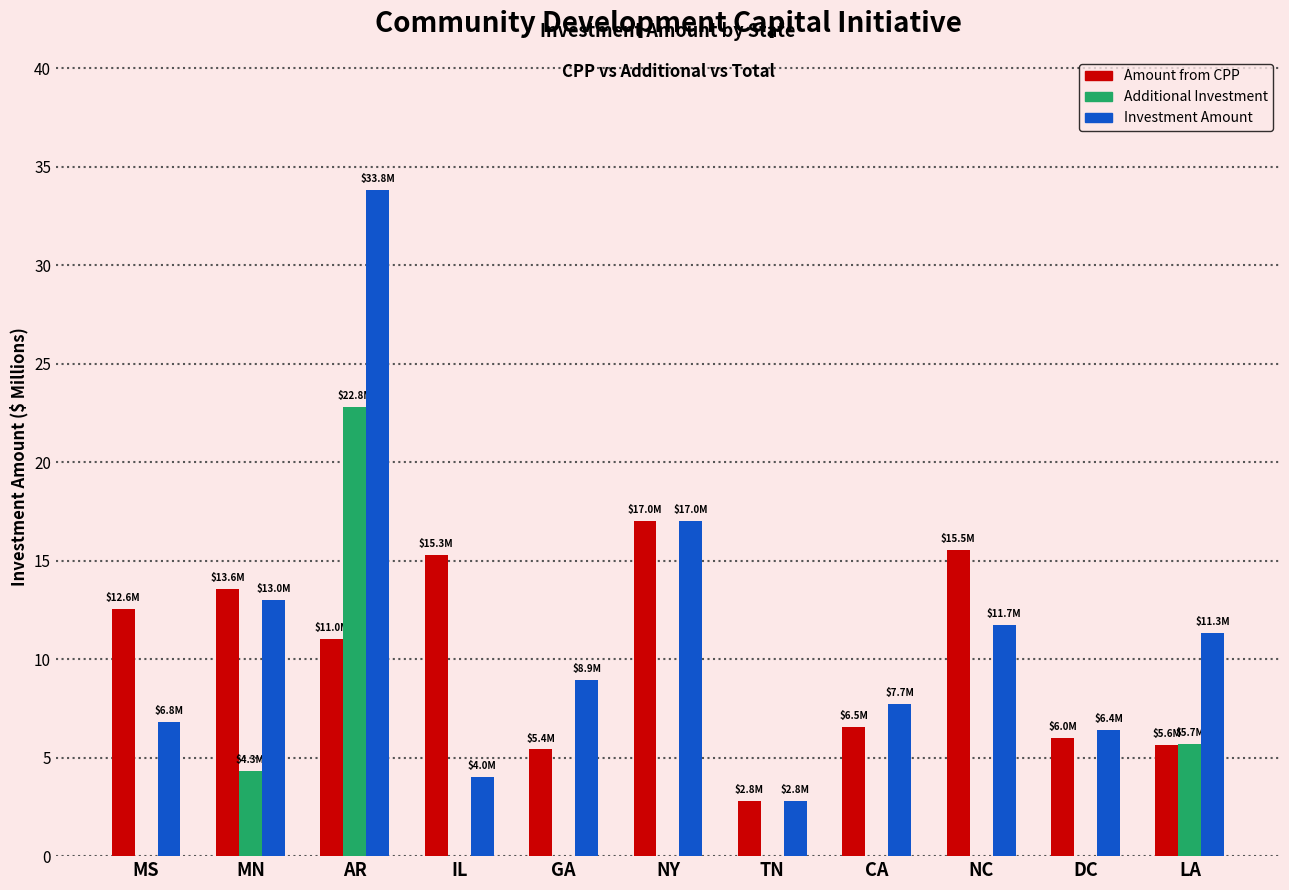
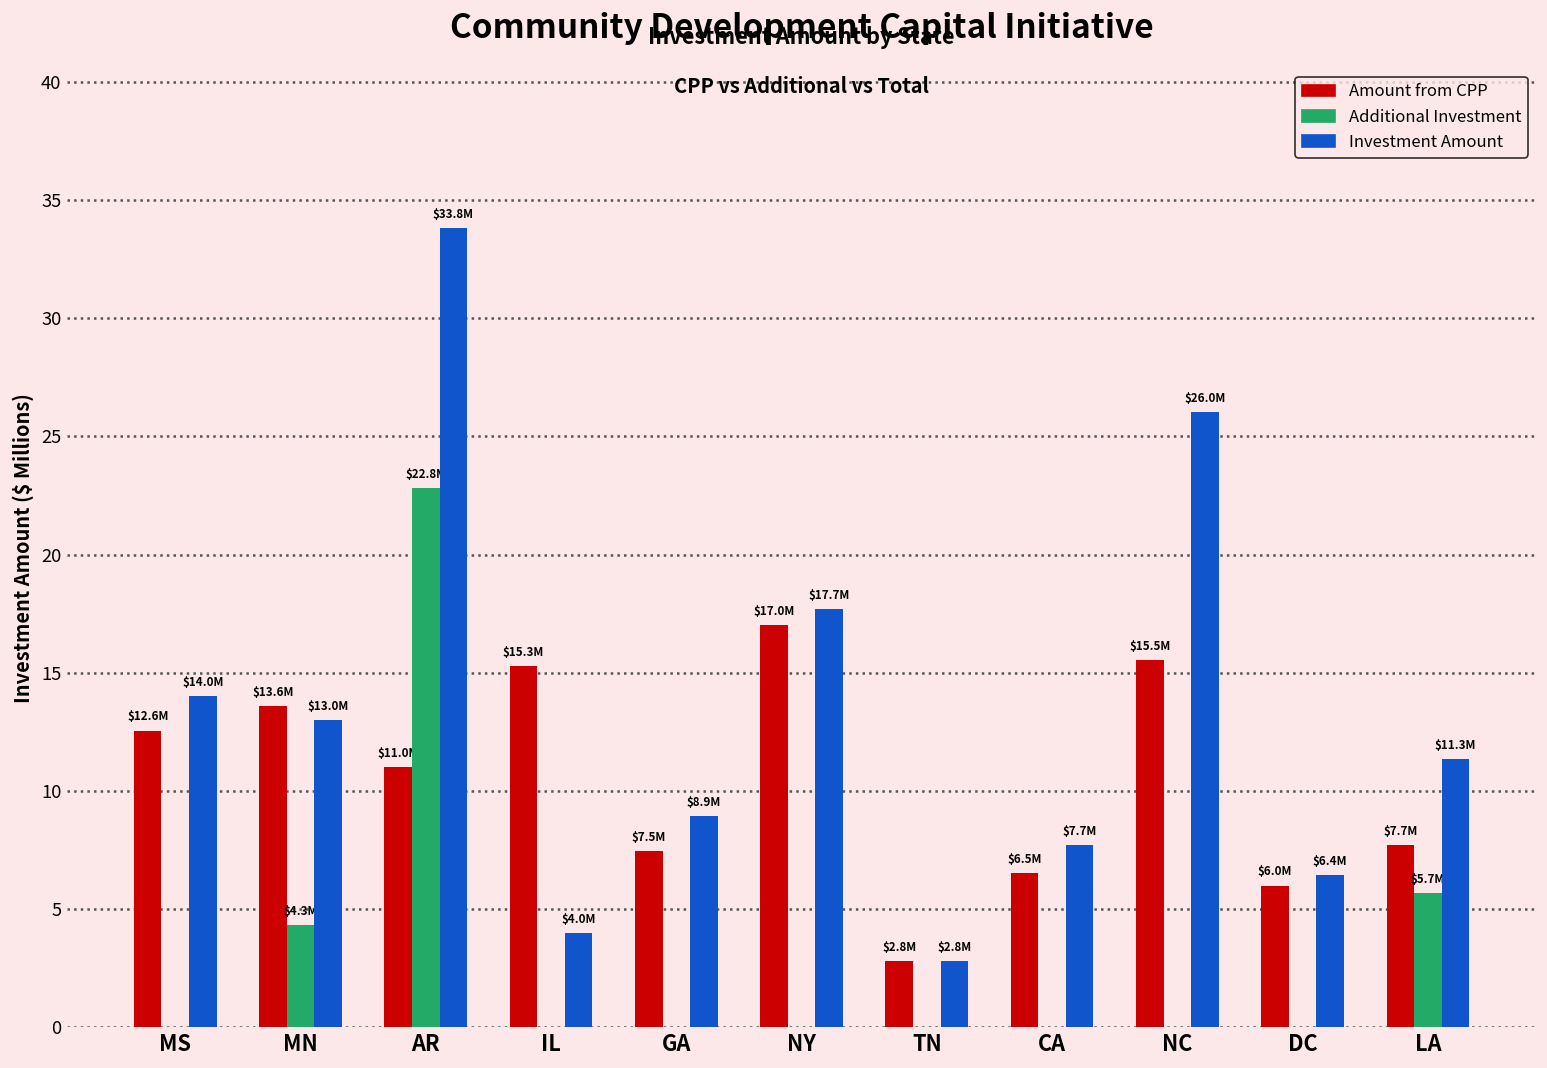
Investment Amount, MS: $6.8M -> $14.0M
Amount from CPP, GA: $5.4M -> $7.5M
Investment Amount, NY: $17.0M -> $17.7M
Investment Amount, NC: $11.7M -> $26.0M
Amount from CPP, LA: $5.6M -> $7.7M
